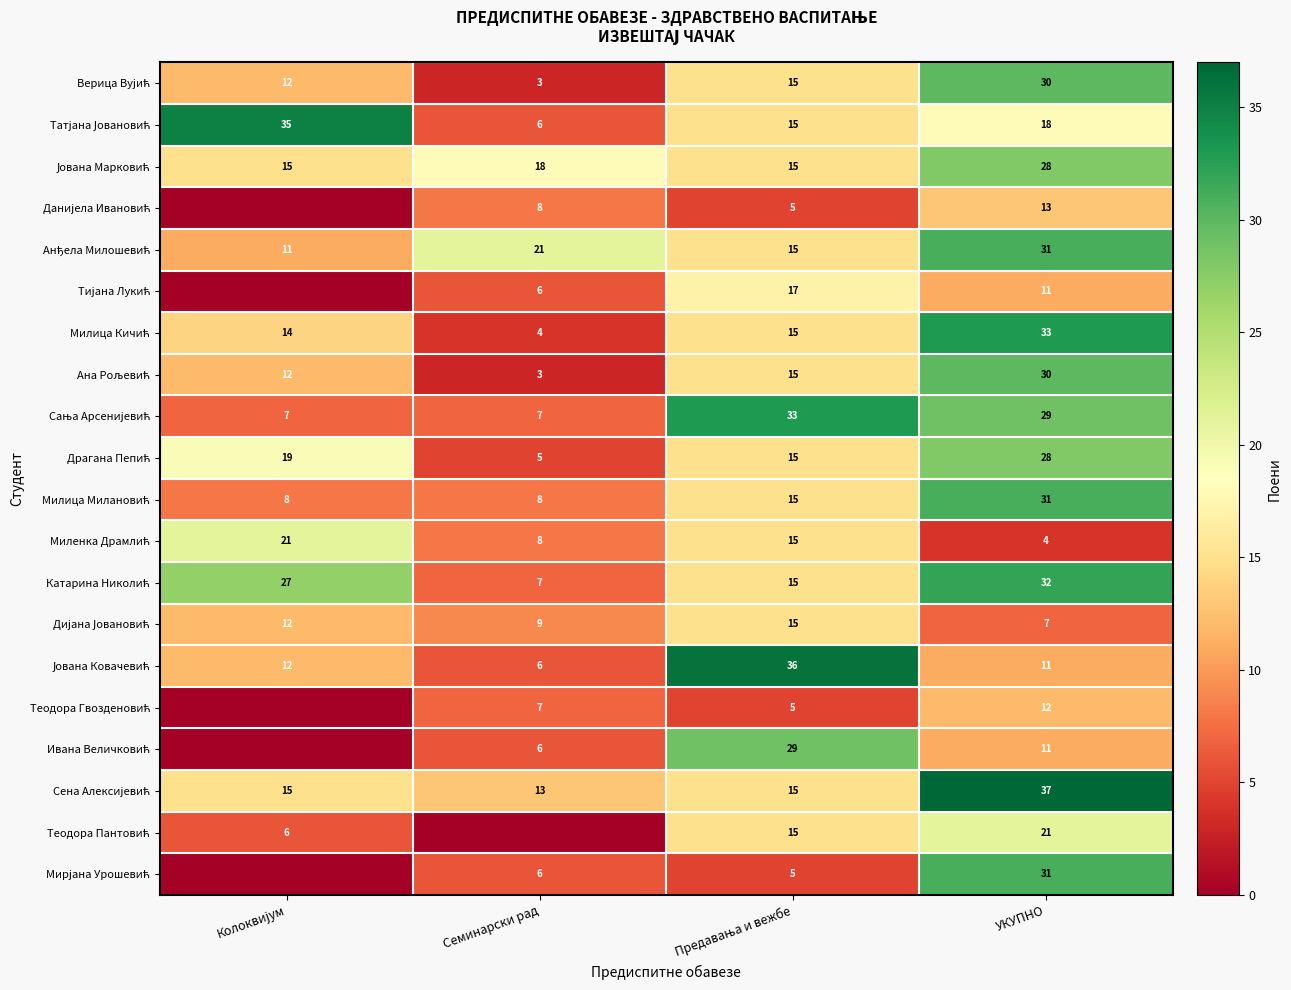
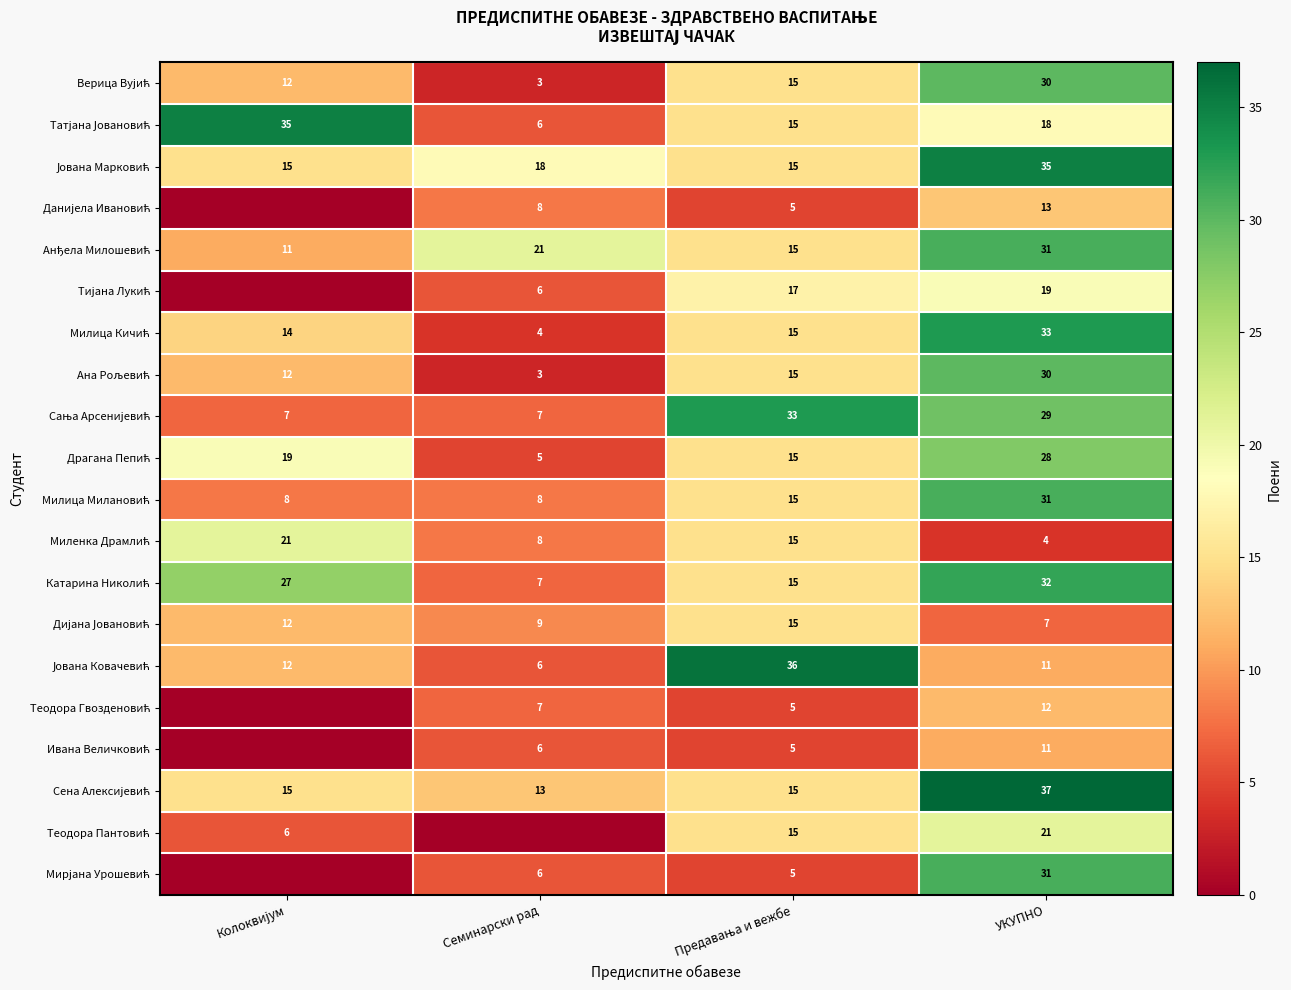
Јована Марковић, УКУПНО: 28 -> 35
Тијана Лукић, УКУПНО: 11 -> 19
Ивана Величковић, Предавања и вежбе: 29 -> 5
